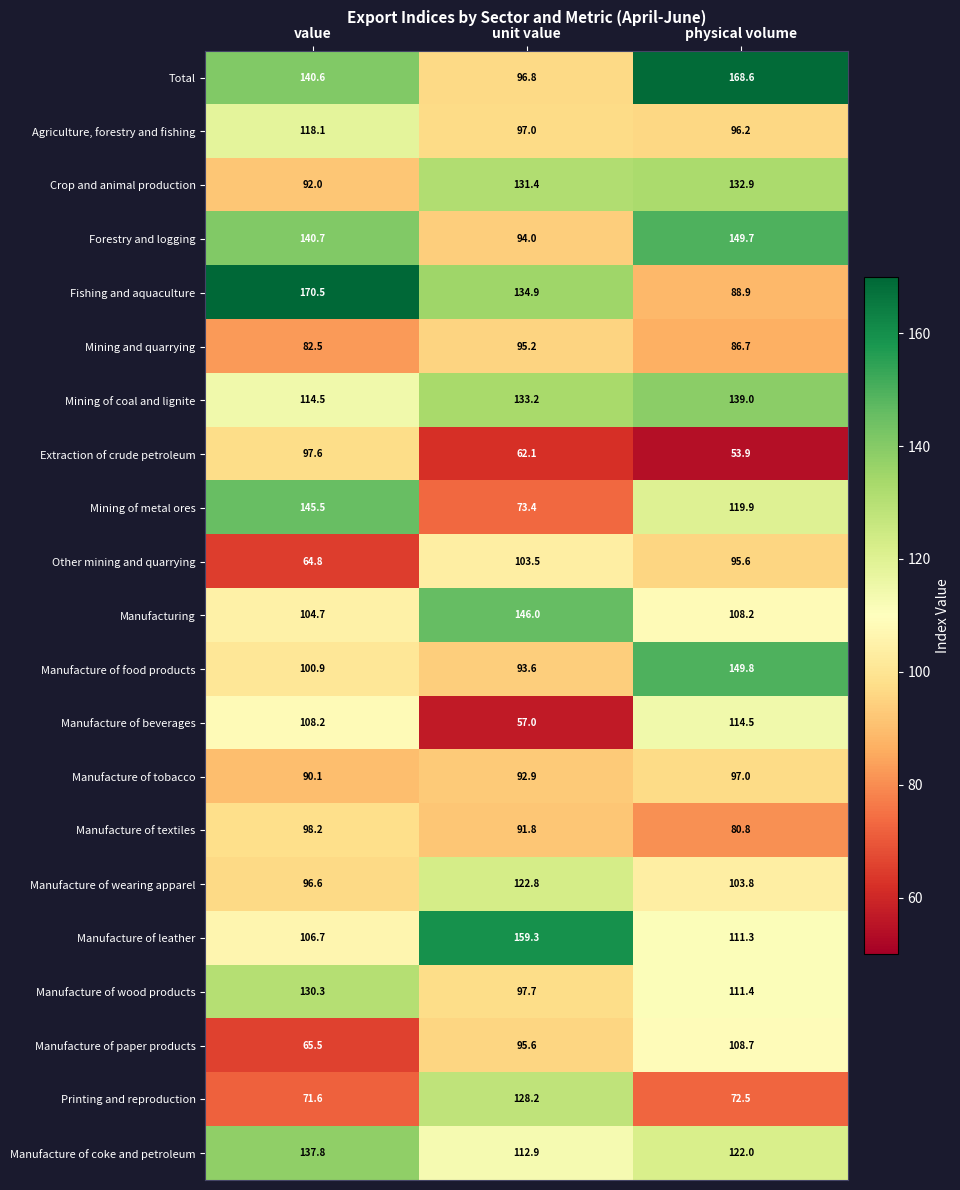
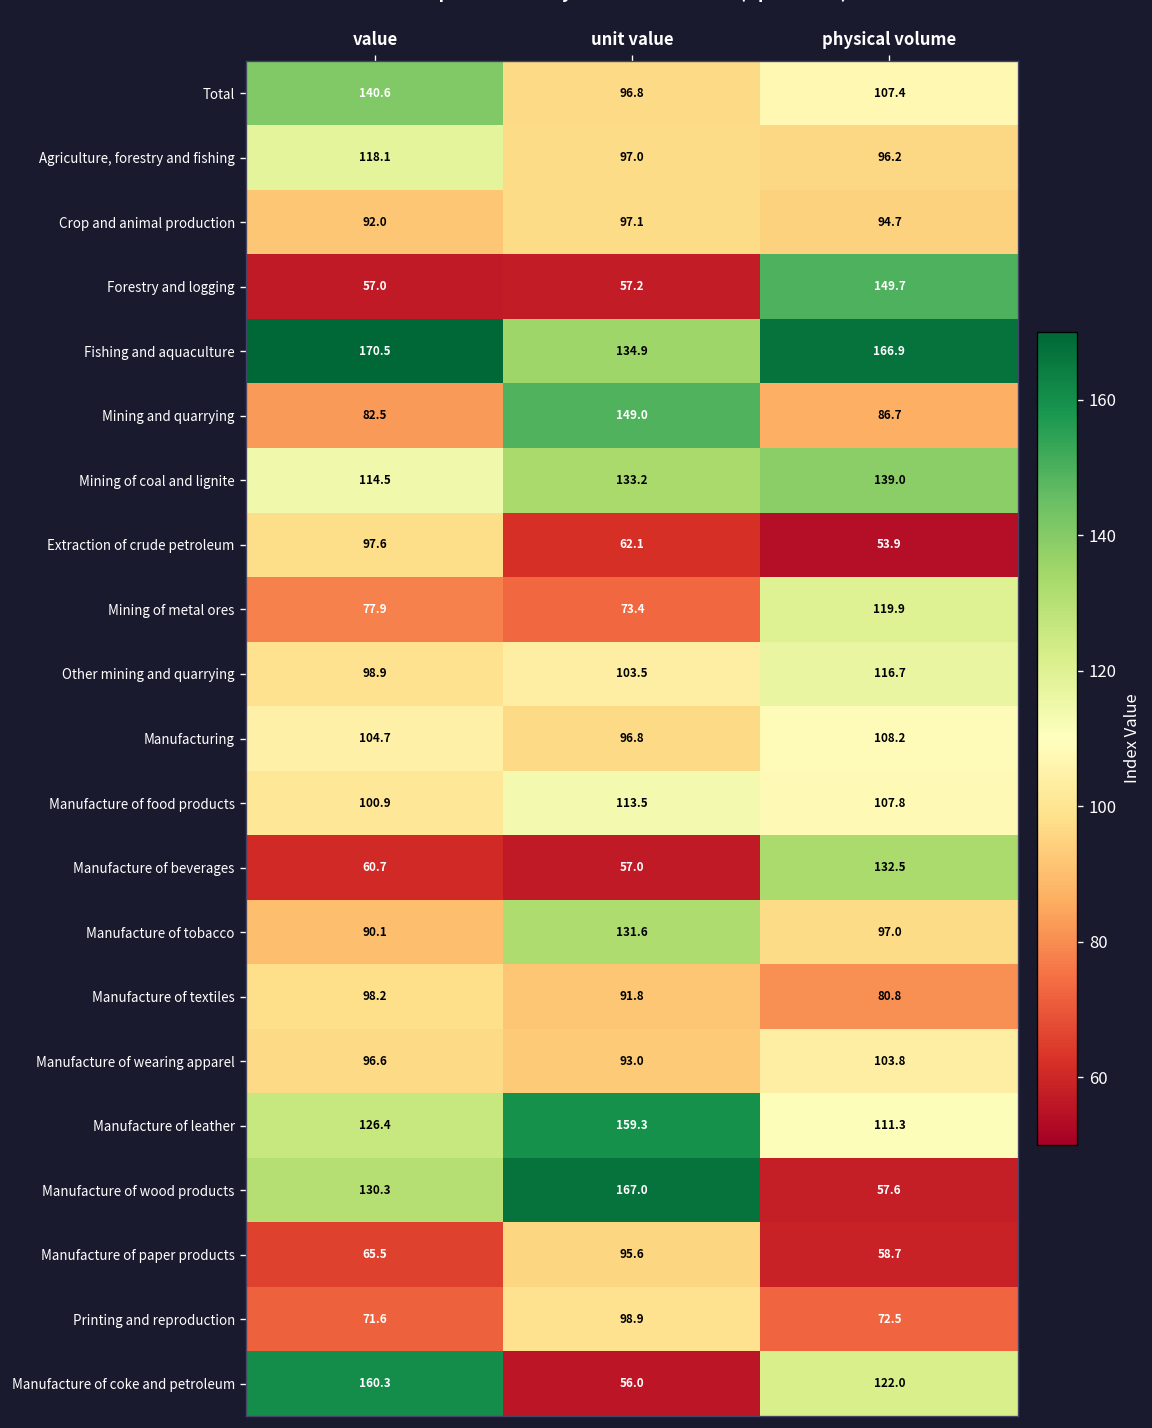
Total, physical volume: 168.6 -> 107.4
Crop and animal production, unit value: 131.4 -> 97.1
Crop and animal production, physical volume: 132.9 -> 94.7
Forestry and logging, value: 140.7 -> 57.0
Forestry and logging, unit value: 94.0 -> 57.2
Fishing and aquaculture, physical volume: 88.9 -> 166.9
Mining and quarrying, unit value: 95.2 -> 149.0
Mining of metal ores, value: 145.5 -> 77.9
Other mining and quarrying, value: 64.8 -> 98.9
Other mining and quarrying, physical volume: 95.6 -> 116.7
Manufacturing, unit value: 146.0 -> 96.8
Manufacture of food products, unit value: 93.6 -> 113.5
Manufacture of food products, physical volume: 149.8 -> 107.8
Manufacture of beverages, value: 108.2 -> 60.7
Manufacture of beverages, physical volume: 114.5 -> 132.5
Manufacture of tobacco, unit value: 92.9 -> 131.6
Manufacture of wearing apparel, unit value: 122.8 -> 93.0
Manufacture of leather, value: 106.7 -> 126.4
Manufacture of wood products, unit value: 97.7 -> 167.0
Manufacture of wood products, physical volume: 111.4 -> 57.6
Manufacture of paper products, physical volume: 108.7 -> 58.7
Printing and reproduction, unit value: 128.2 -> 98.9
Manufacture of coke and petroleum, value: 137.8 -> 160.3
Manufacture of coke and petroleum, unit value: 112.9 -> 56.0
